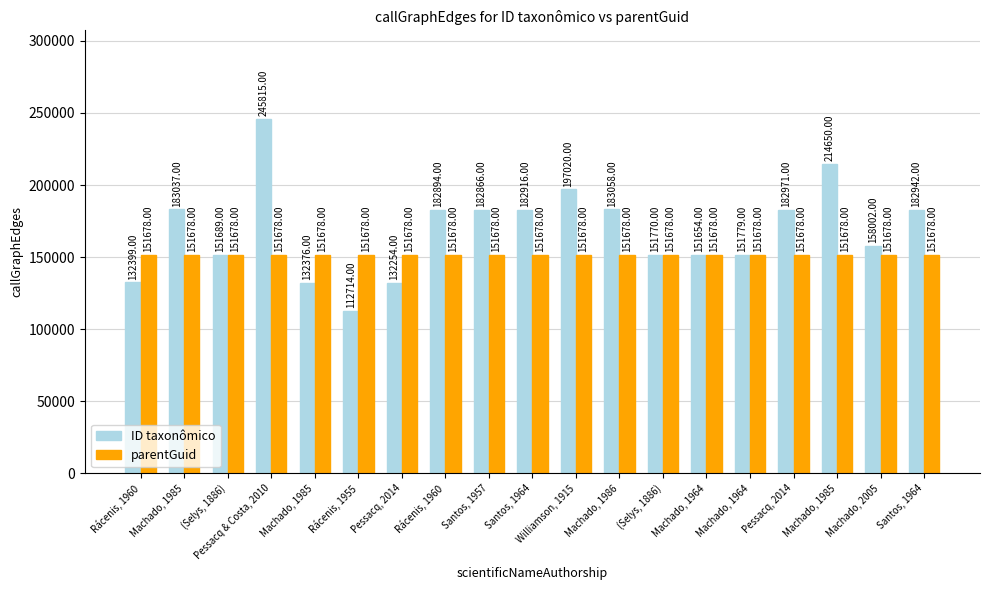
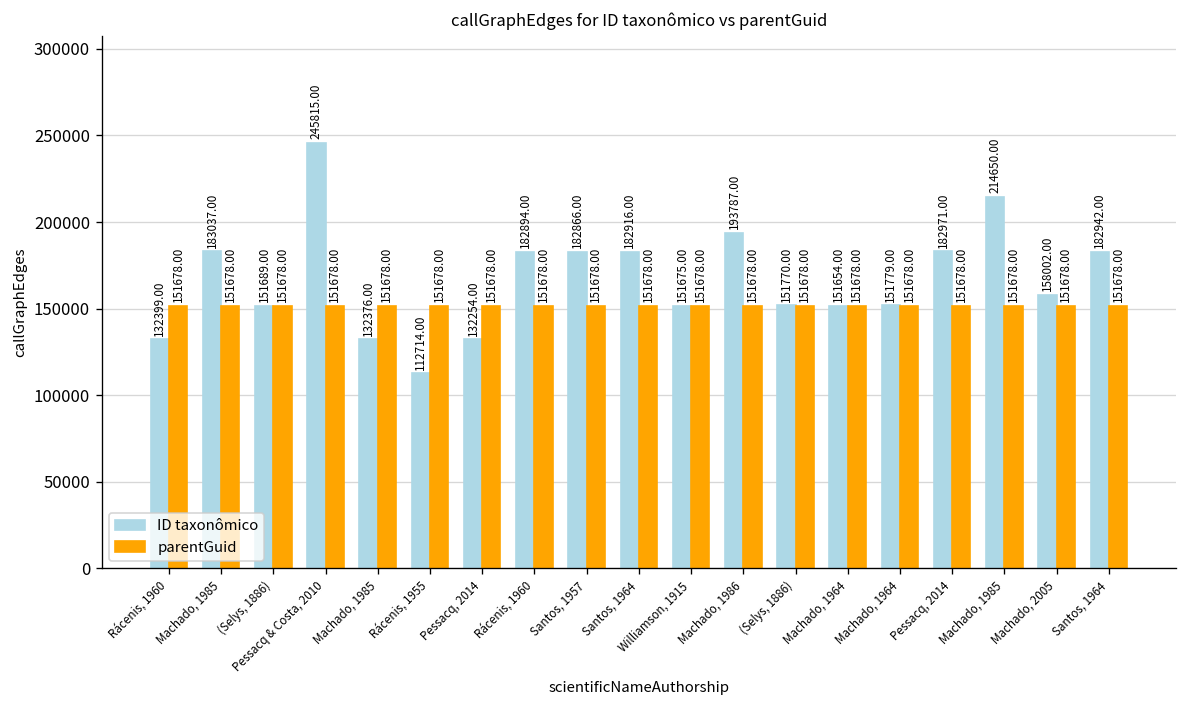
ID taxonômico, Williamson, 1915: 197020.00 -> 151675.00
ID taxonômico, Machado, 1986: 183058.00 -> 193787.00
